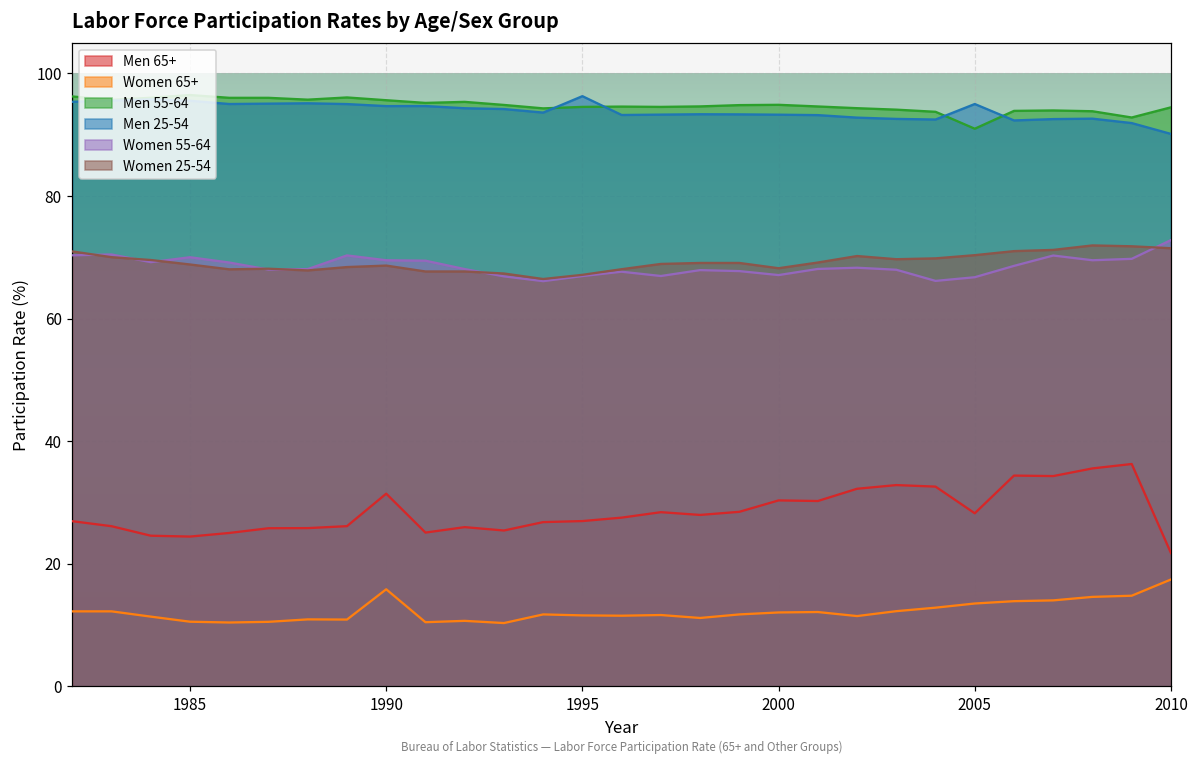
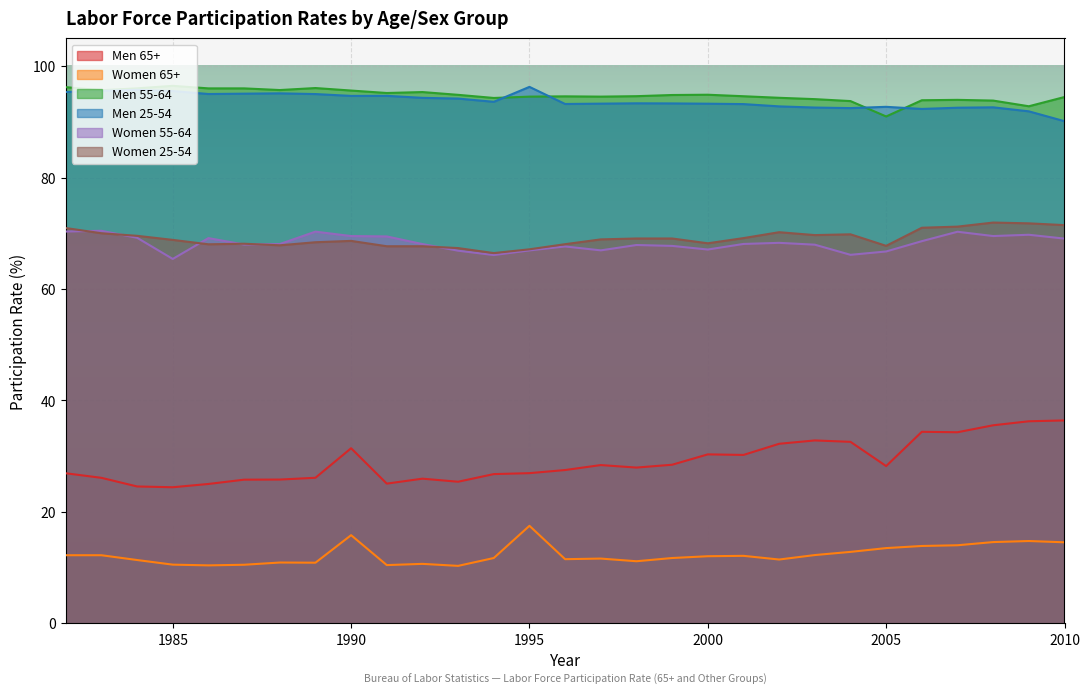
Women 55-64, 1985: 70 -> 65
Women 65+, 1995: 12 -> 18
Men 25-54, 2005: 95 -> 93
Women 25-54, 2005: 70 -> 68
Men 65+, 2010: 22 -> 36
Women 65+, 2010: 17 -> 15
Women 55-64, 2010: 73 -> 69
